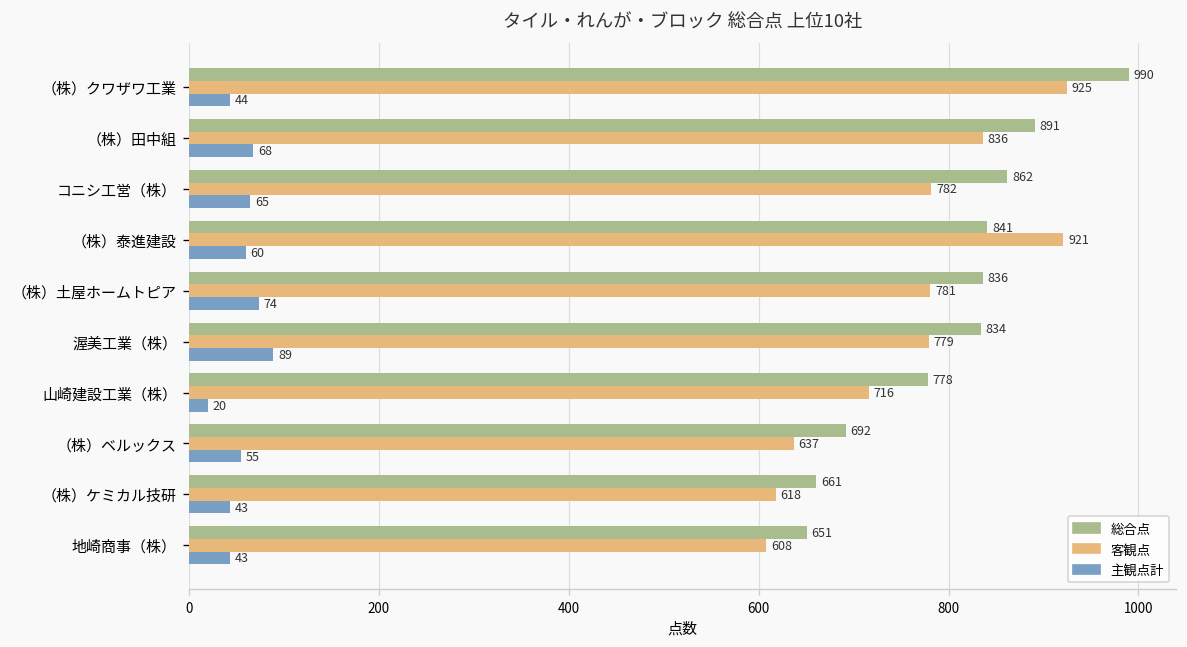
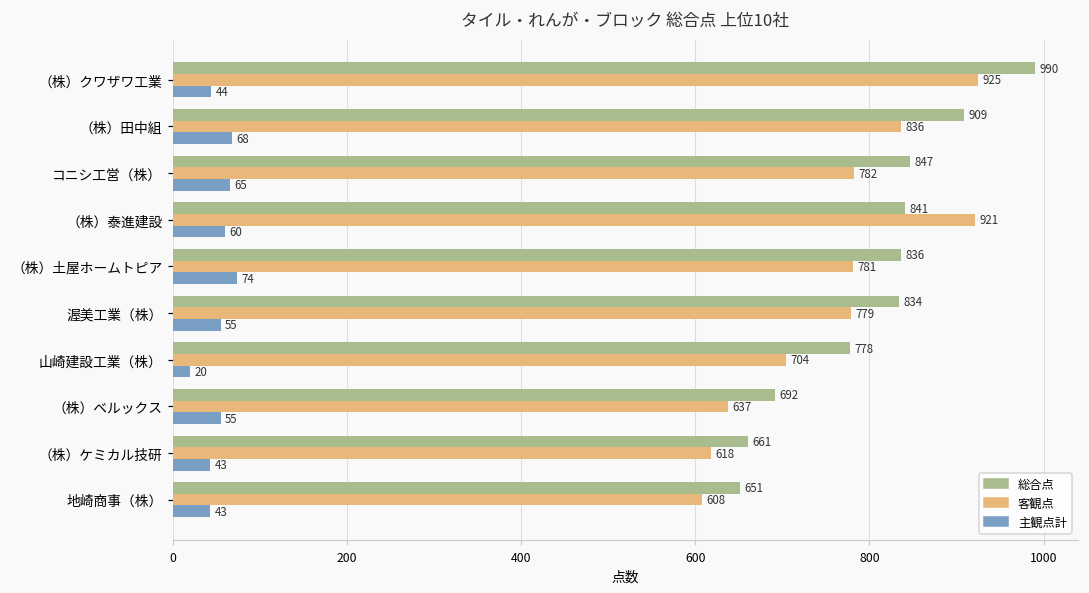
総合点, （株）田中組: 891 -> 909
総合点, コニシ工営（株）: 862 -> 847
主観点計, 渥美工業（株）: 89 -> 55
客観点, 山崎建設工業（株）: 716 -> 704
